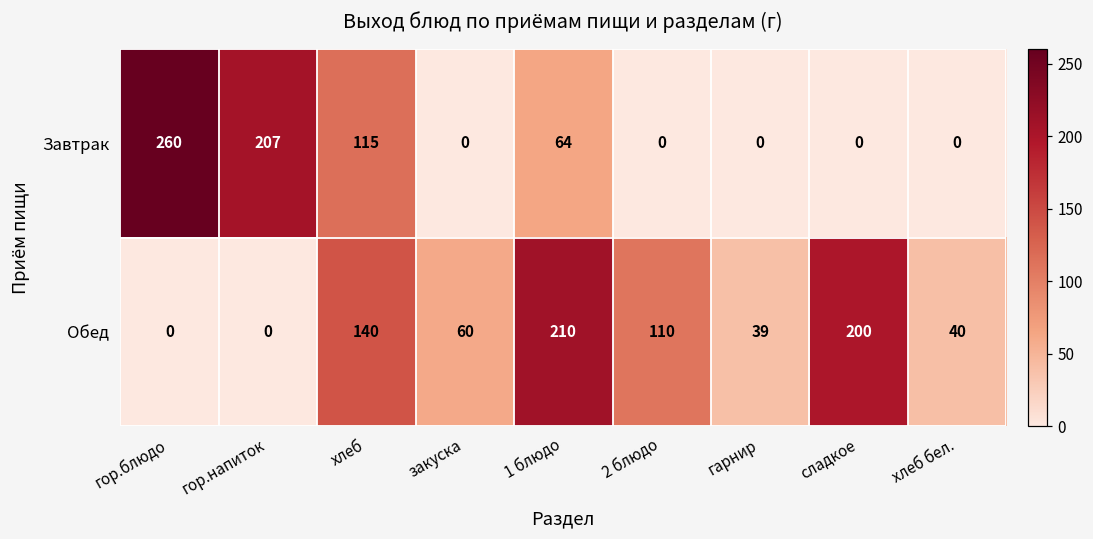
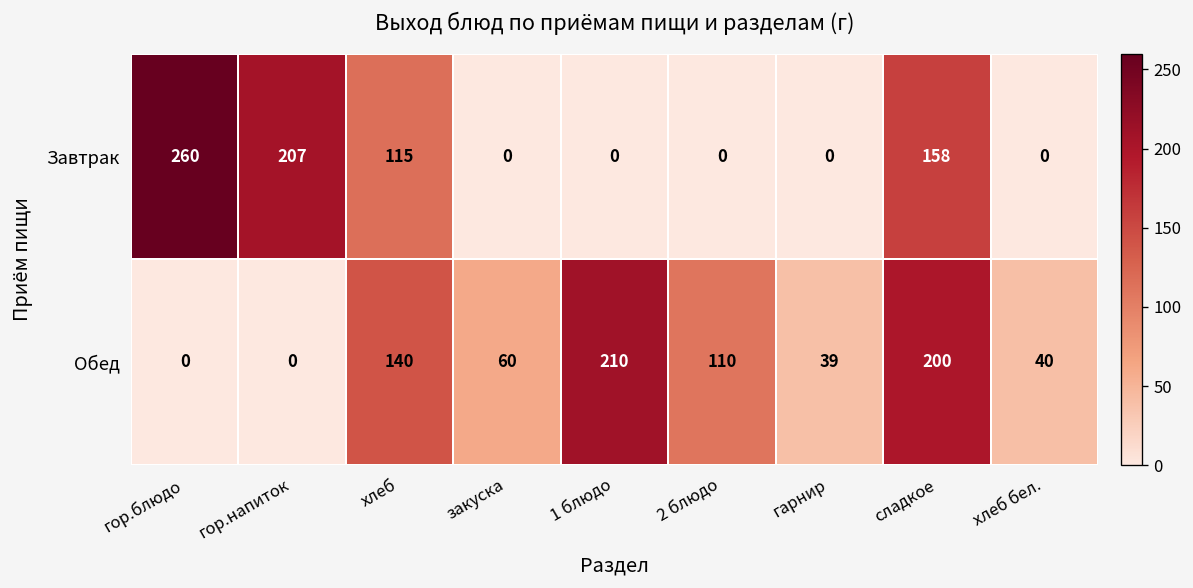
Завтрак, 1 блюдо: 64 -> 0
Завтрак, сладкое: 0 -> 158
